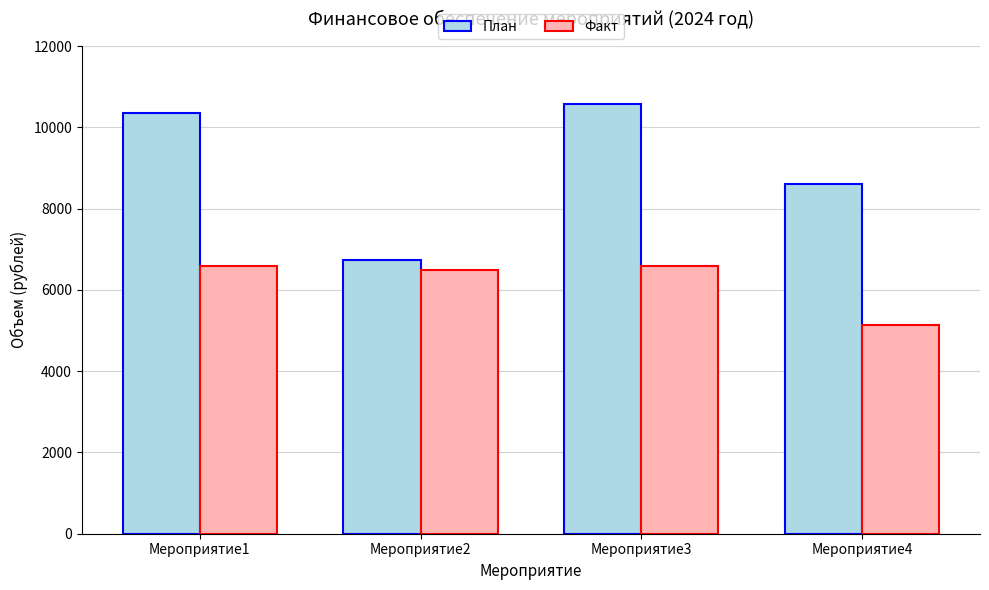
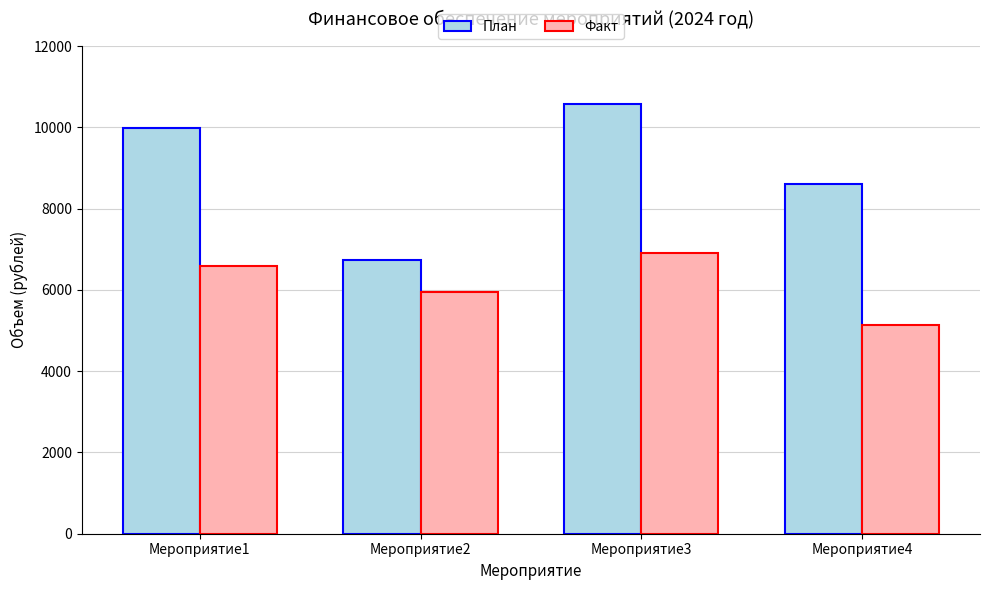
План, Мероприятие1: 10300 -> 10000
Факт, Мероприятие2: 6500 -> 5900
Факт, Мероприятие3: 6600 -> 6900
